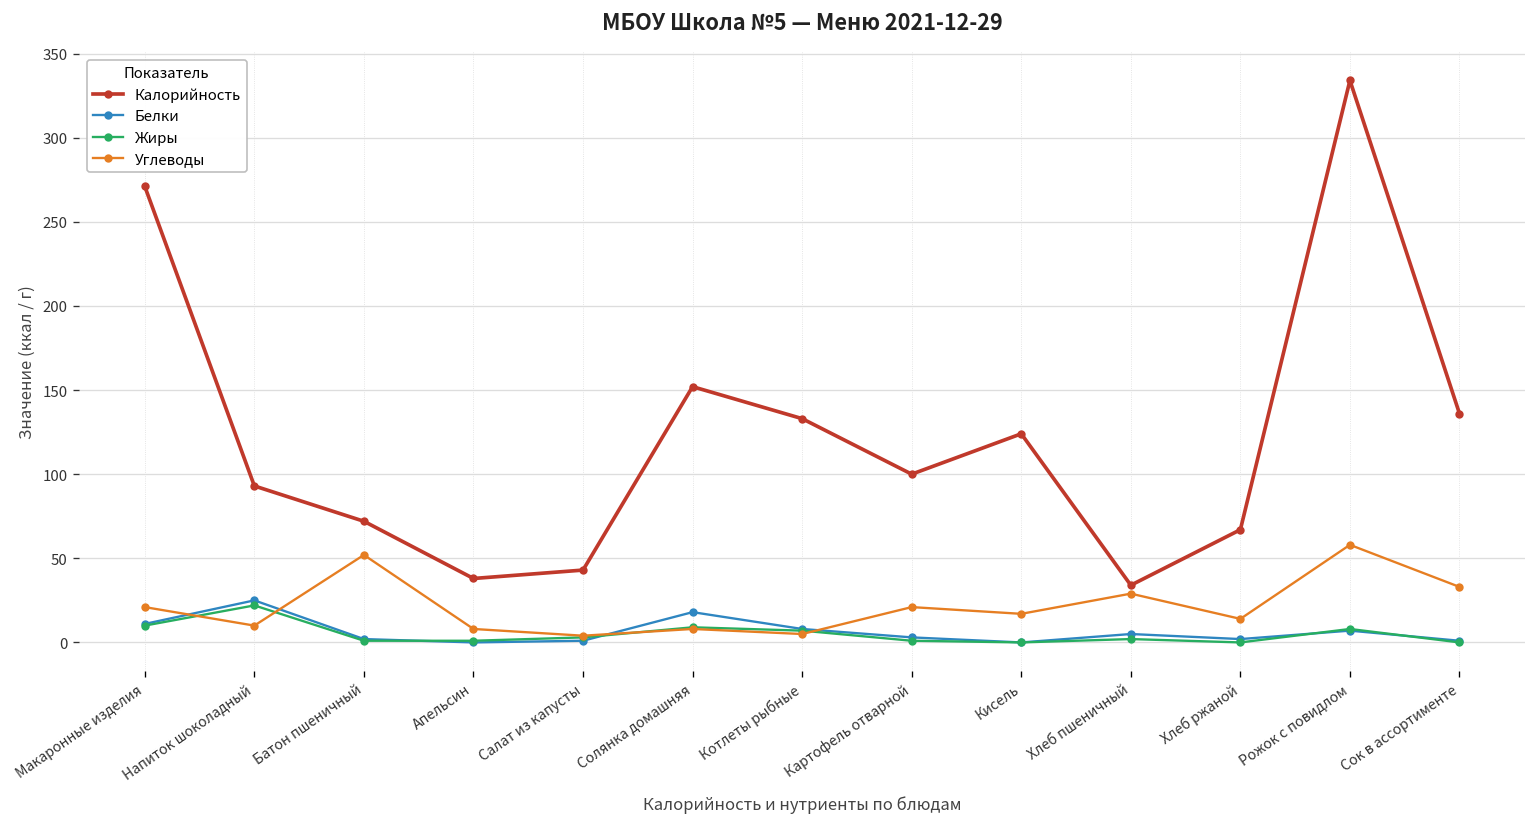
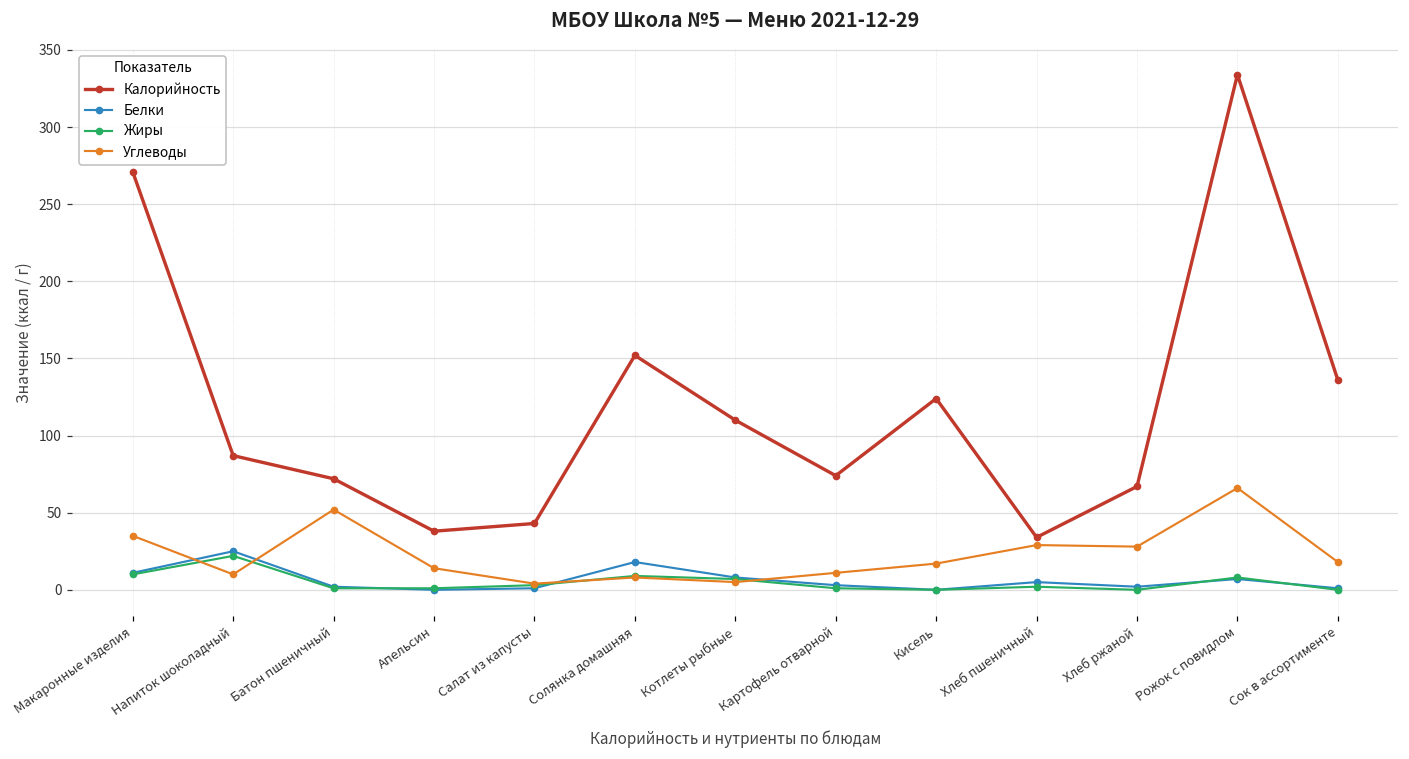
Углеводы, Макаронные изделия: 21 -> 35
Калорийность, Напиток шоколадный: 93 -> 87
Углеводы, Апельсин: 8 -> 14
Калорийность, Котлеты рыбные: 133 -> 110
Калорийность, Картофель отварной: 100 -> 74
Углеводы, Картофель отварной: 21 -> 11
Углеводы, Хлеб ржаной: 14 -> 28
Углеводы, Рожок с повидлом: 58 -> 66
Углеводы, Сок в ассортименте: 33 -> 18
